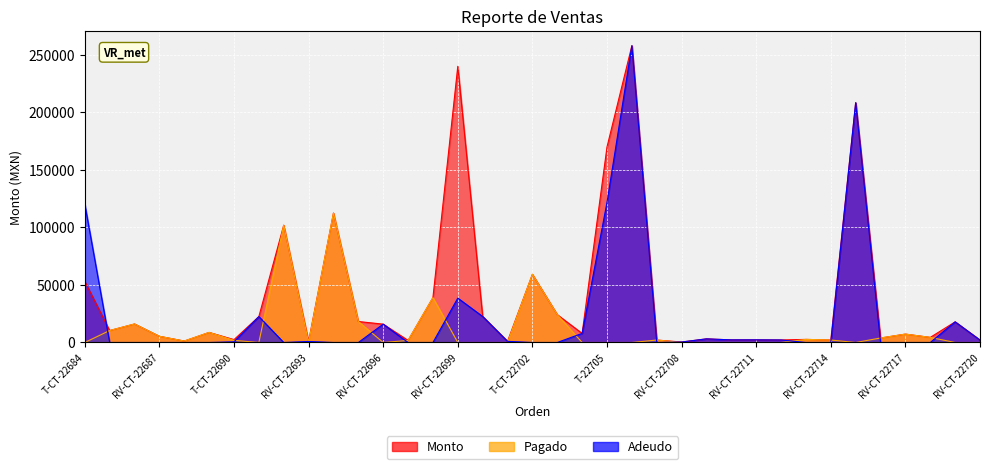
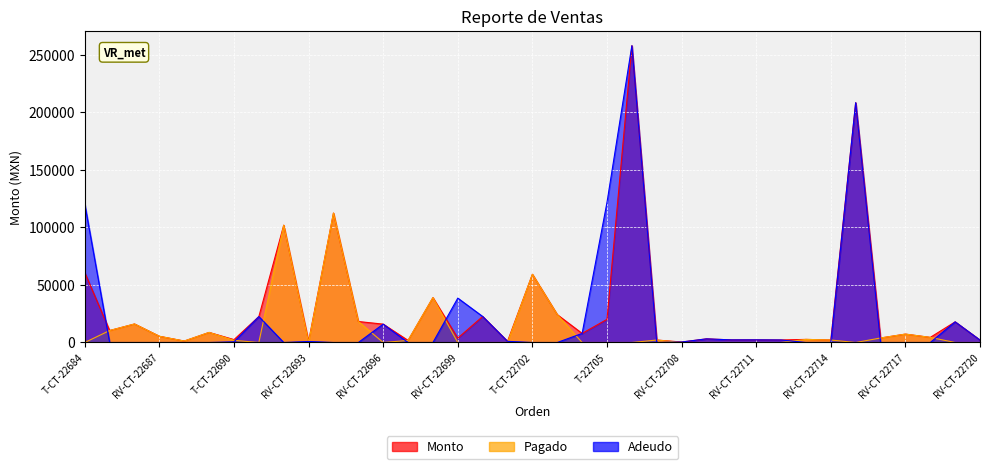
Monto, T-CT-22684: 53000 -> 61000
Monto, RV-CT-22699: 240000 -> 4000
Monto, T-22705: 170000 -> 20000
